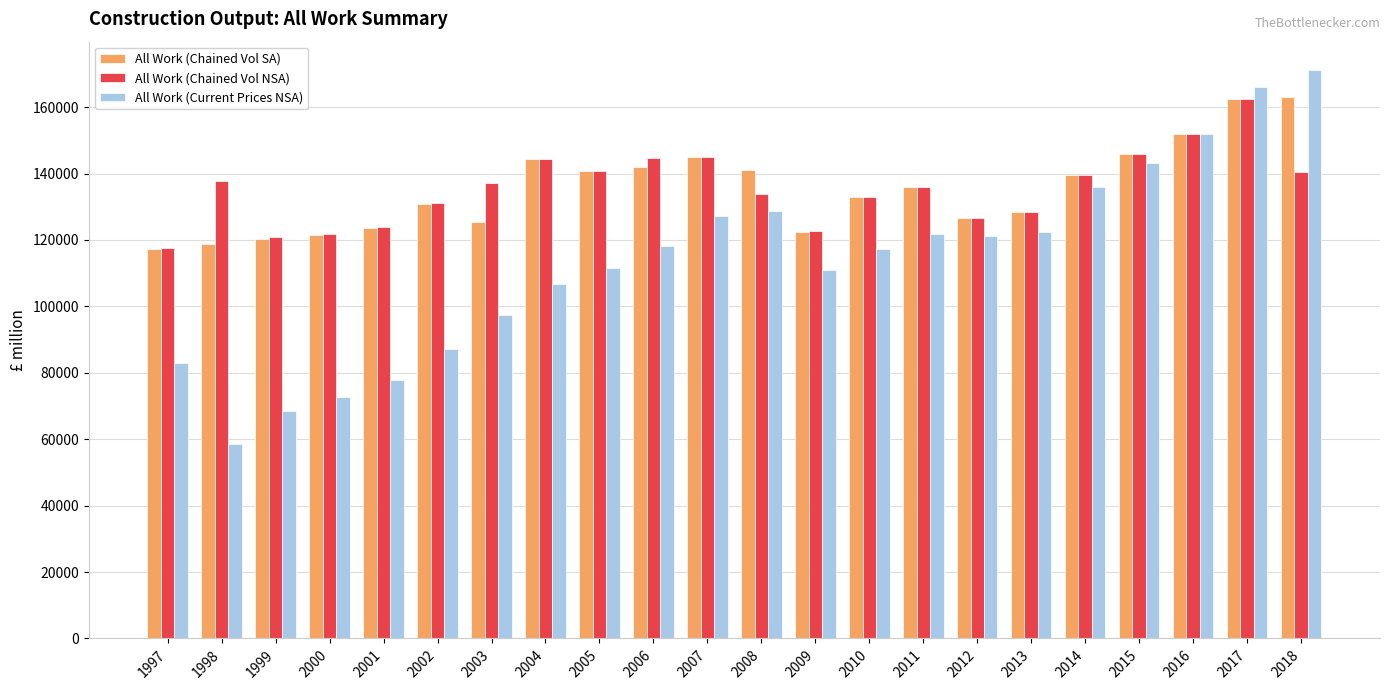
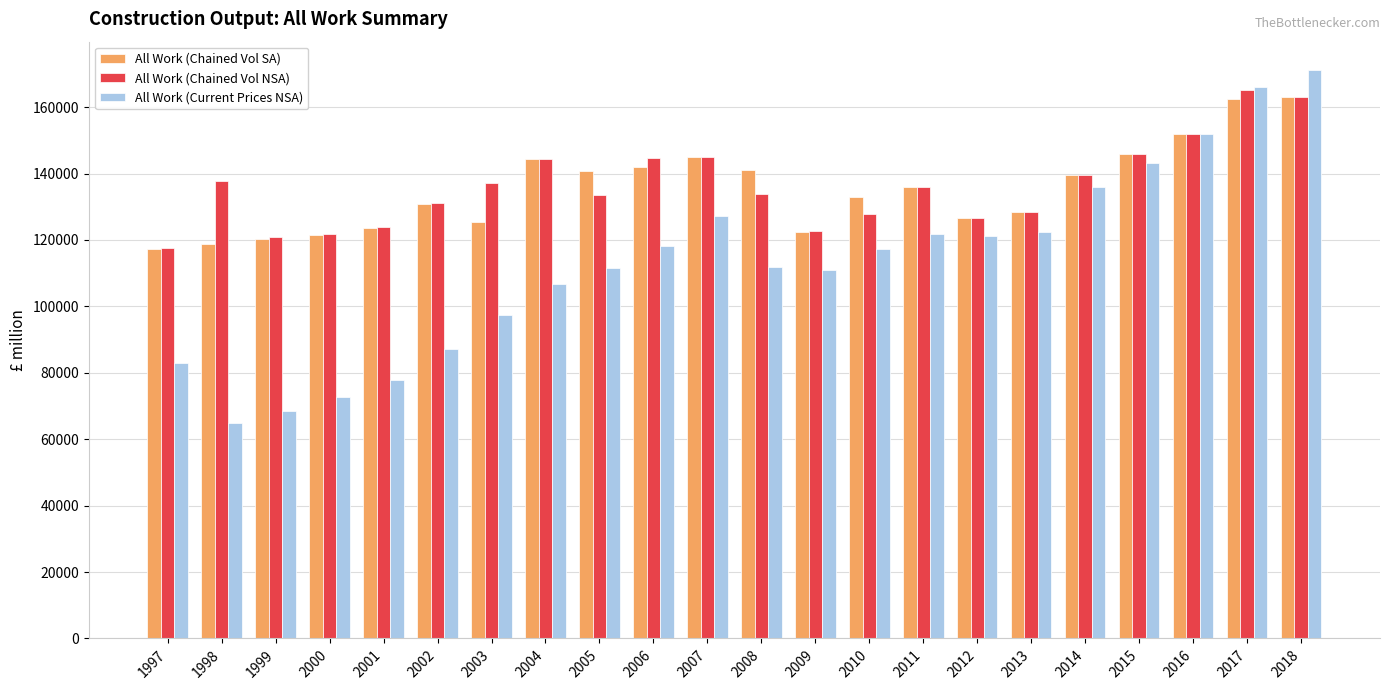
All Work (Current Prices NSA), 1998: 59000 -> 65000
All Work (Chained Vol NSA), 2005: 141000 -> 134000
All Work (Current Prices NSA), 2008: 129000 -> 112000
All Work (Chained Vol NSA), 2010: 133000 -> 128000
All Work (Chained Vol NSA), 2017: 162000 -> 165000
All Work (Chained Vol NSA), 2018: 141000 -> 163000
